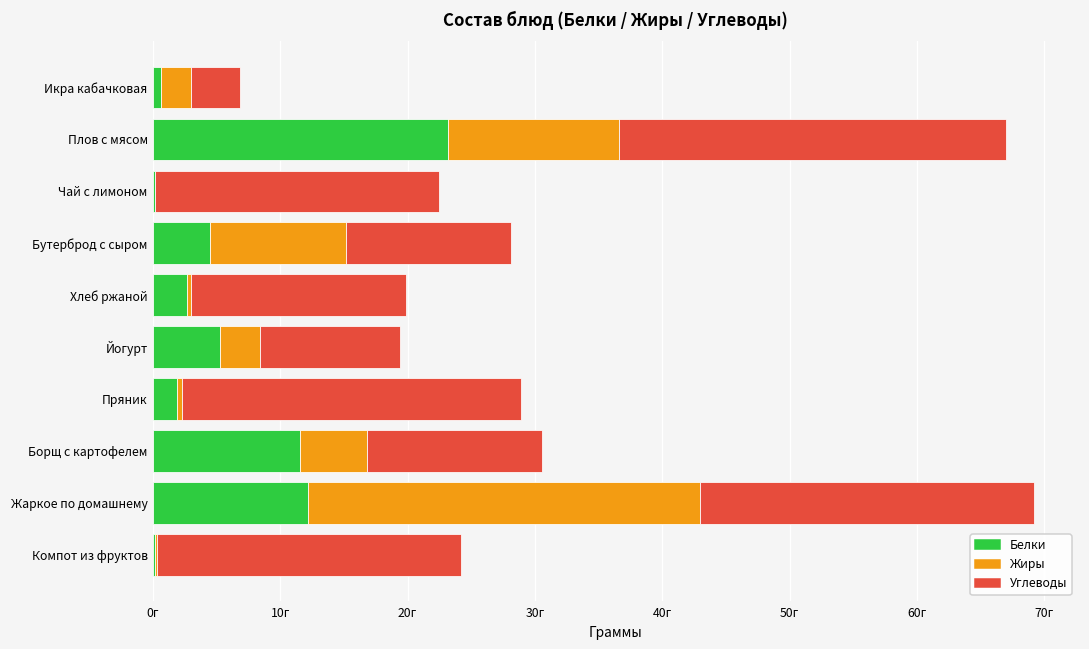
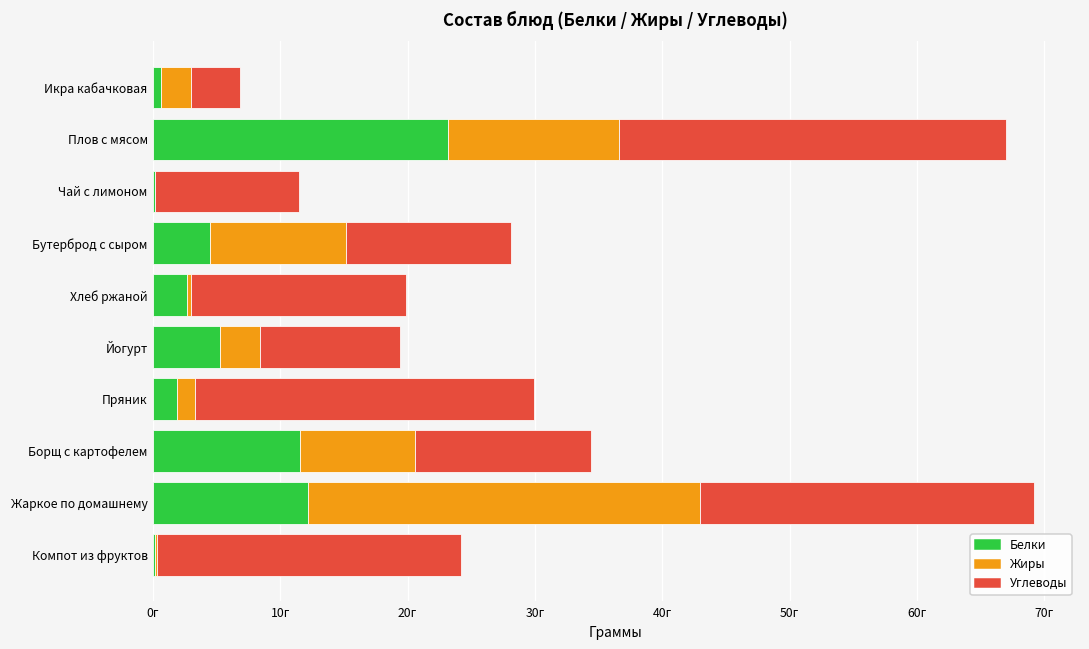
Углеводы, Чай с лимоном: 22.3г -> 11.3г
Жиры, Пряник: 0.4г -> 1.4г
Жиры, Борщ с картофелем: 5.2г -> 9.0г
